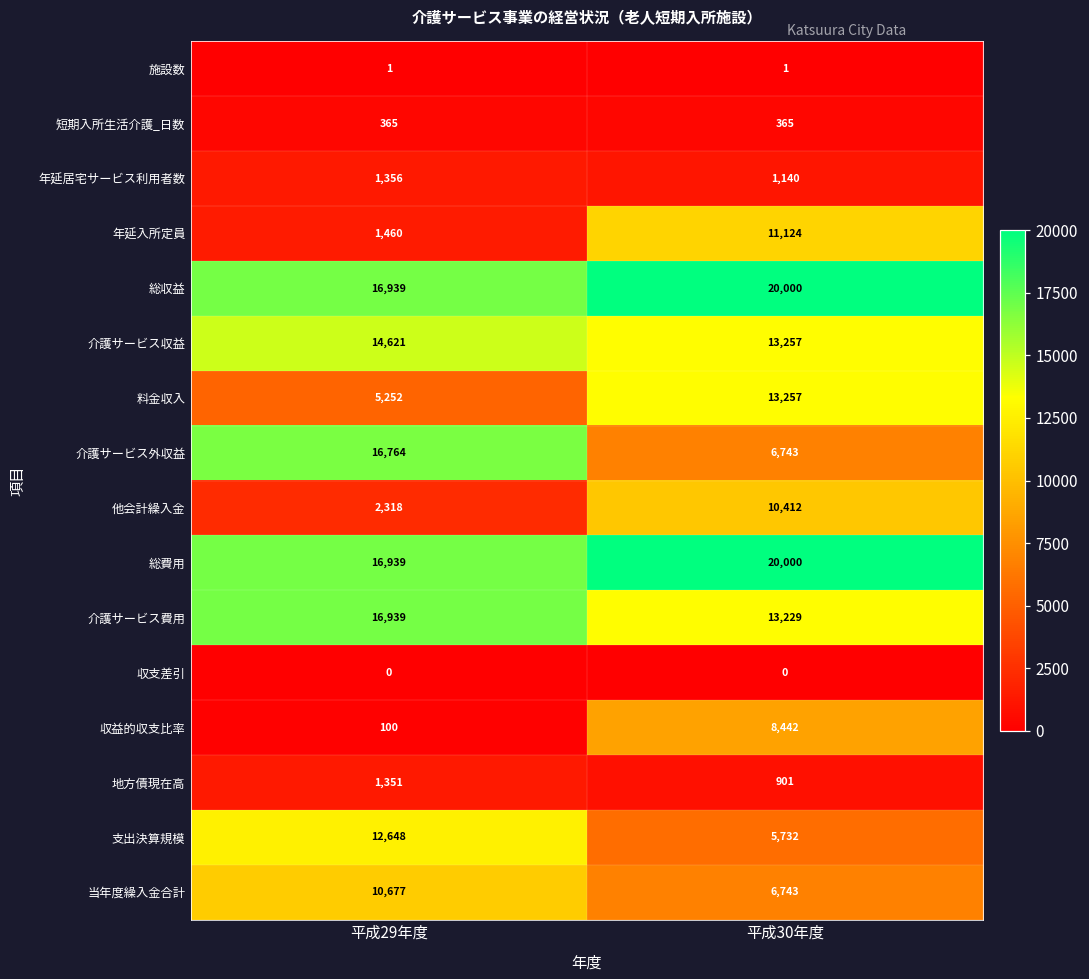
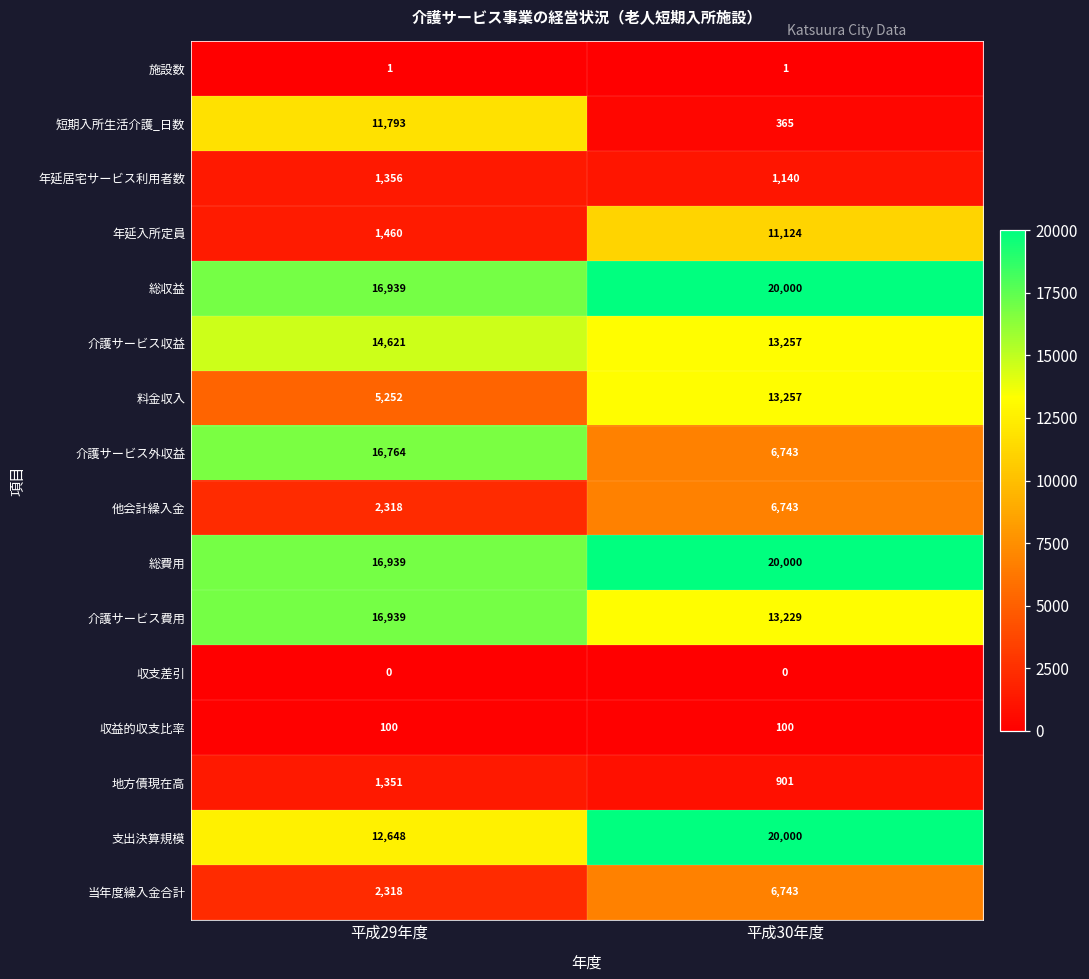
短期入所生活介護_日数, 平成29年度: 365 -> 11,793
他会計繰入金, 平成30年度: 10,412 -> 6,743
収益的収支比率, 平成30年度: 8,442 -> 100
支出決算規模, 平成30年度: 5,732 -> 20,000
当年度繰入金合計, 平成29年度: 10,677 -> 2,318
